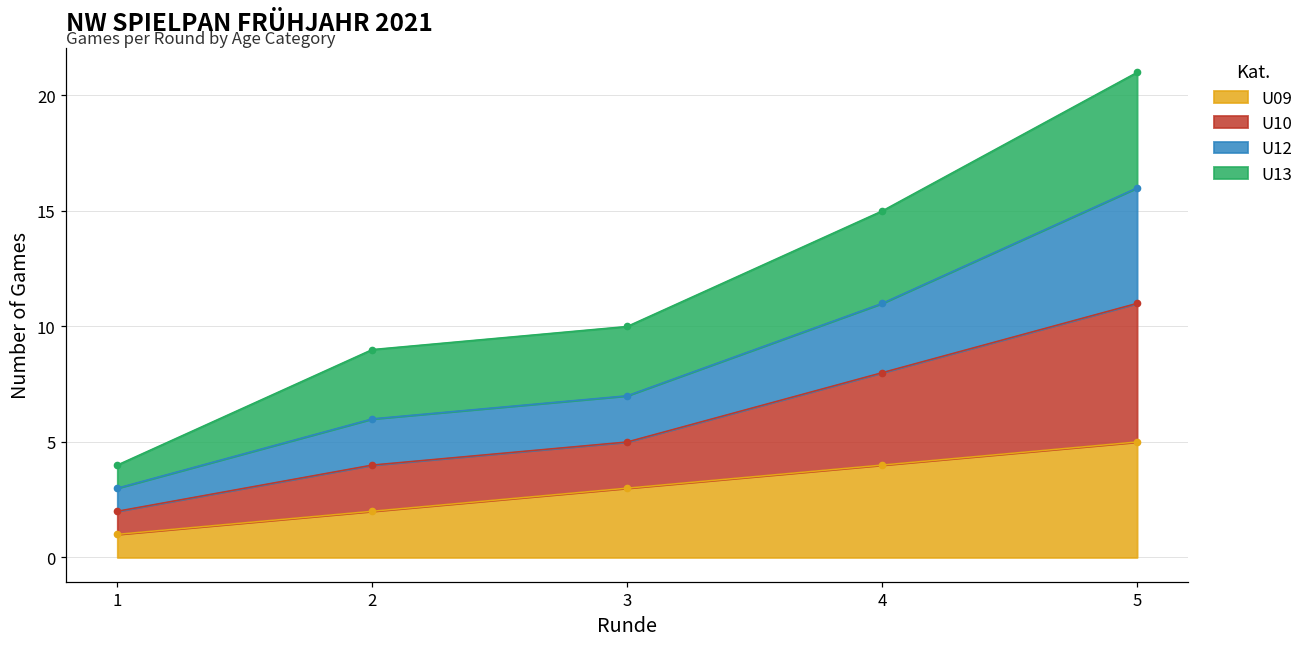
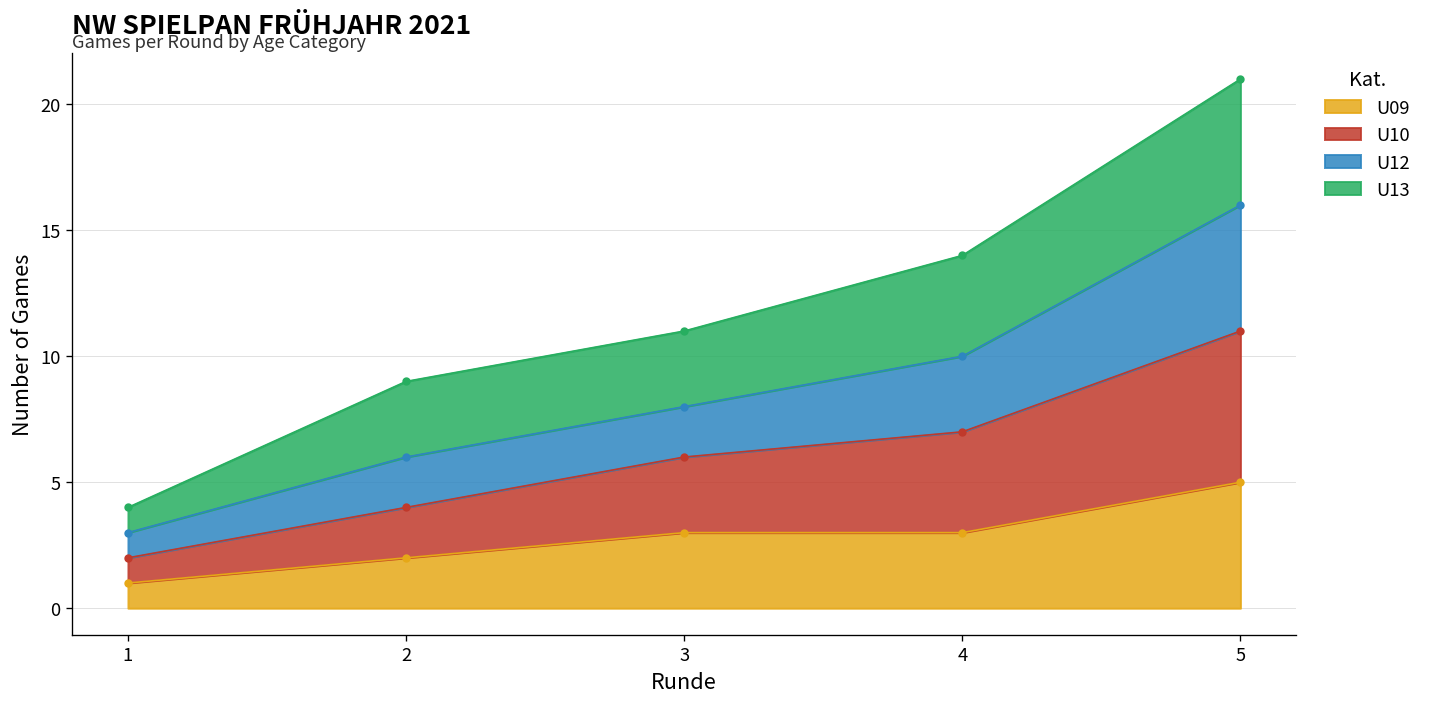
U10, 3: 2 -> 3
U09, 4: 4 -> 3
